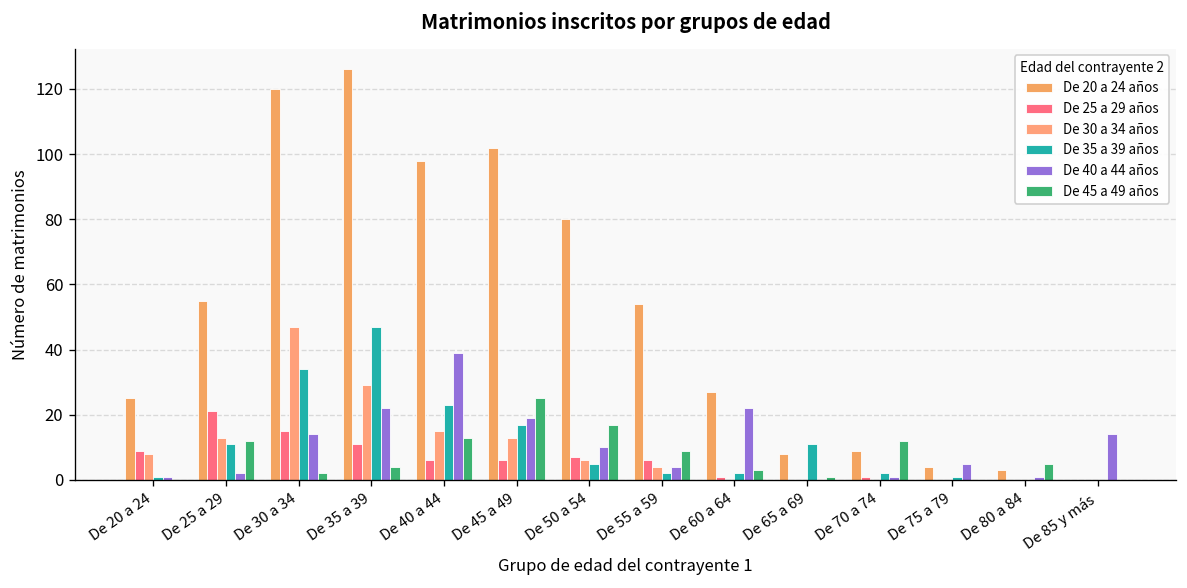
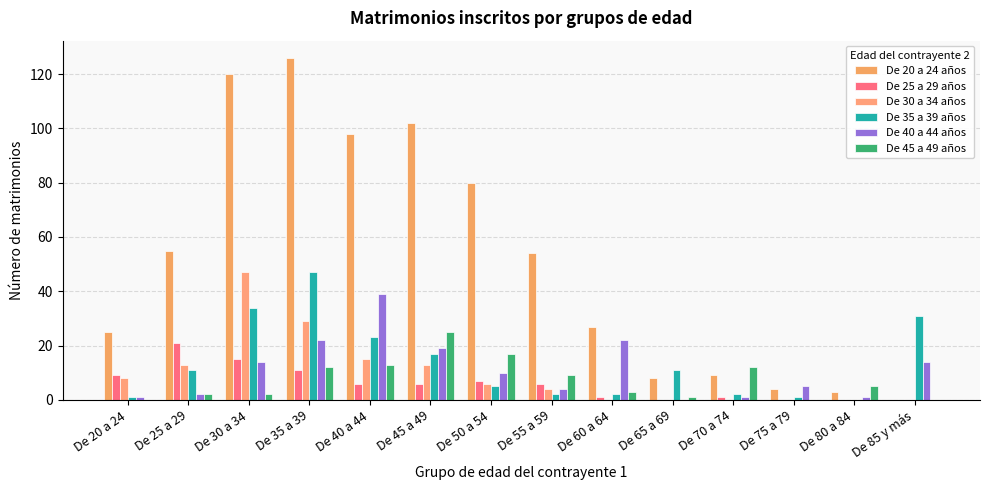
De 45 a 49 años, De 25 a 29: 12 -> 2
De 45 a 49 años, De 35 a 39: 4 -> 12
De 35 a 39 años, De 85 y más: 0 -> 31
